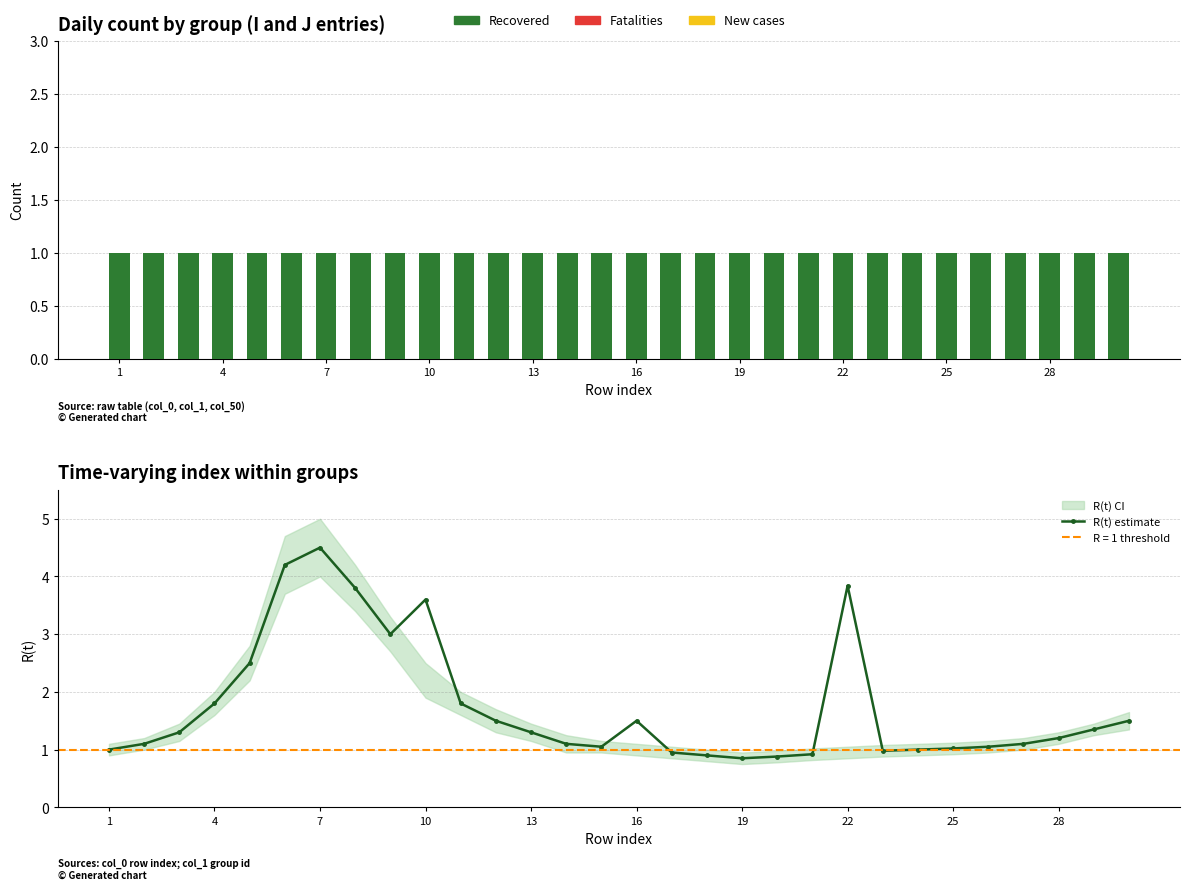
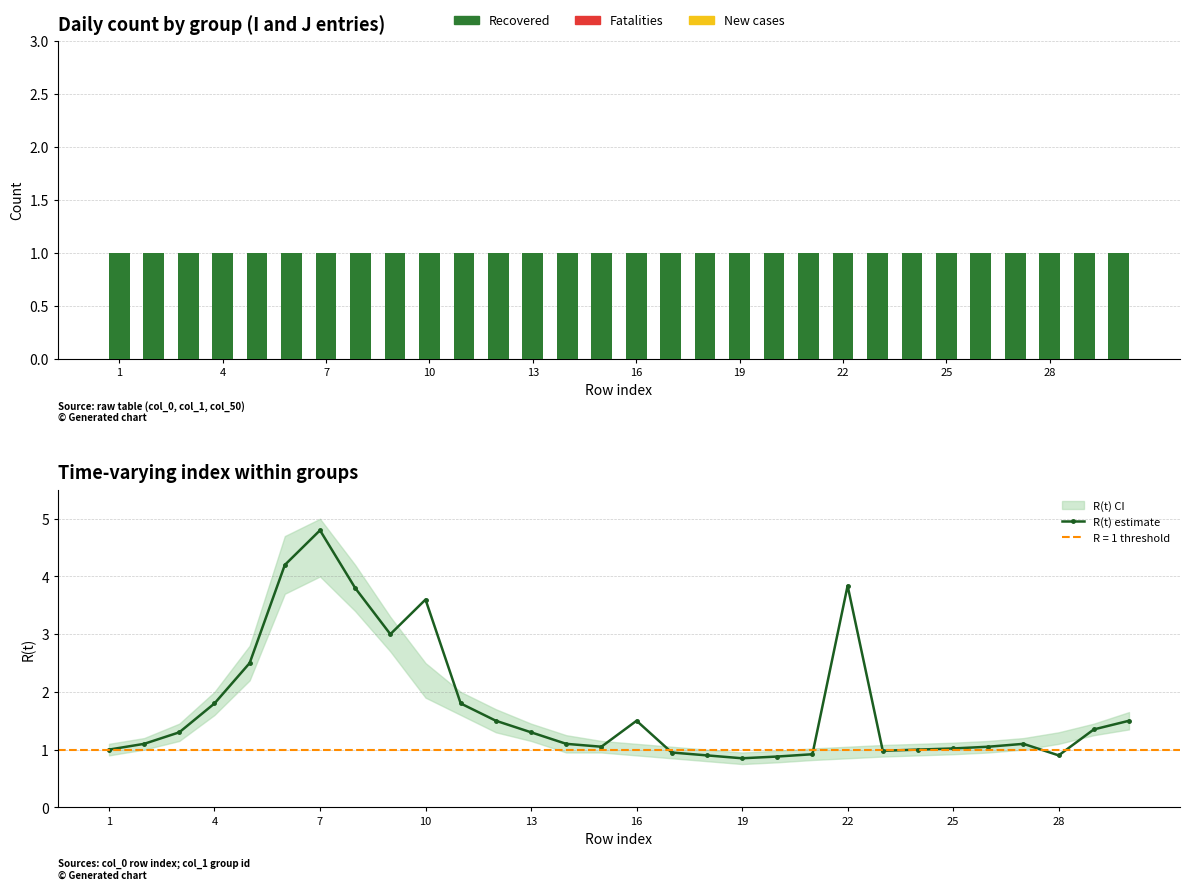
Time-varying index within groups, R(t) estimate, 7: 4.5 -> 4.8
Time-varying index within groups, R(t) estimate, 28: 1.2 -> 0.9
